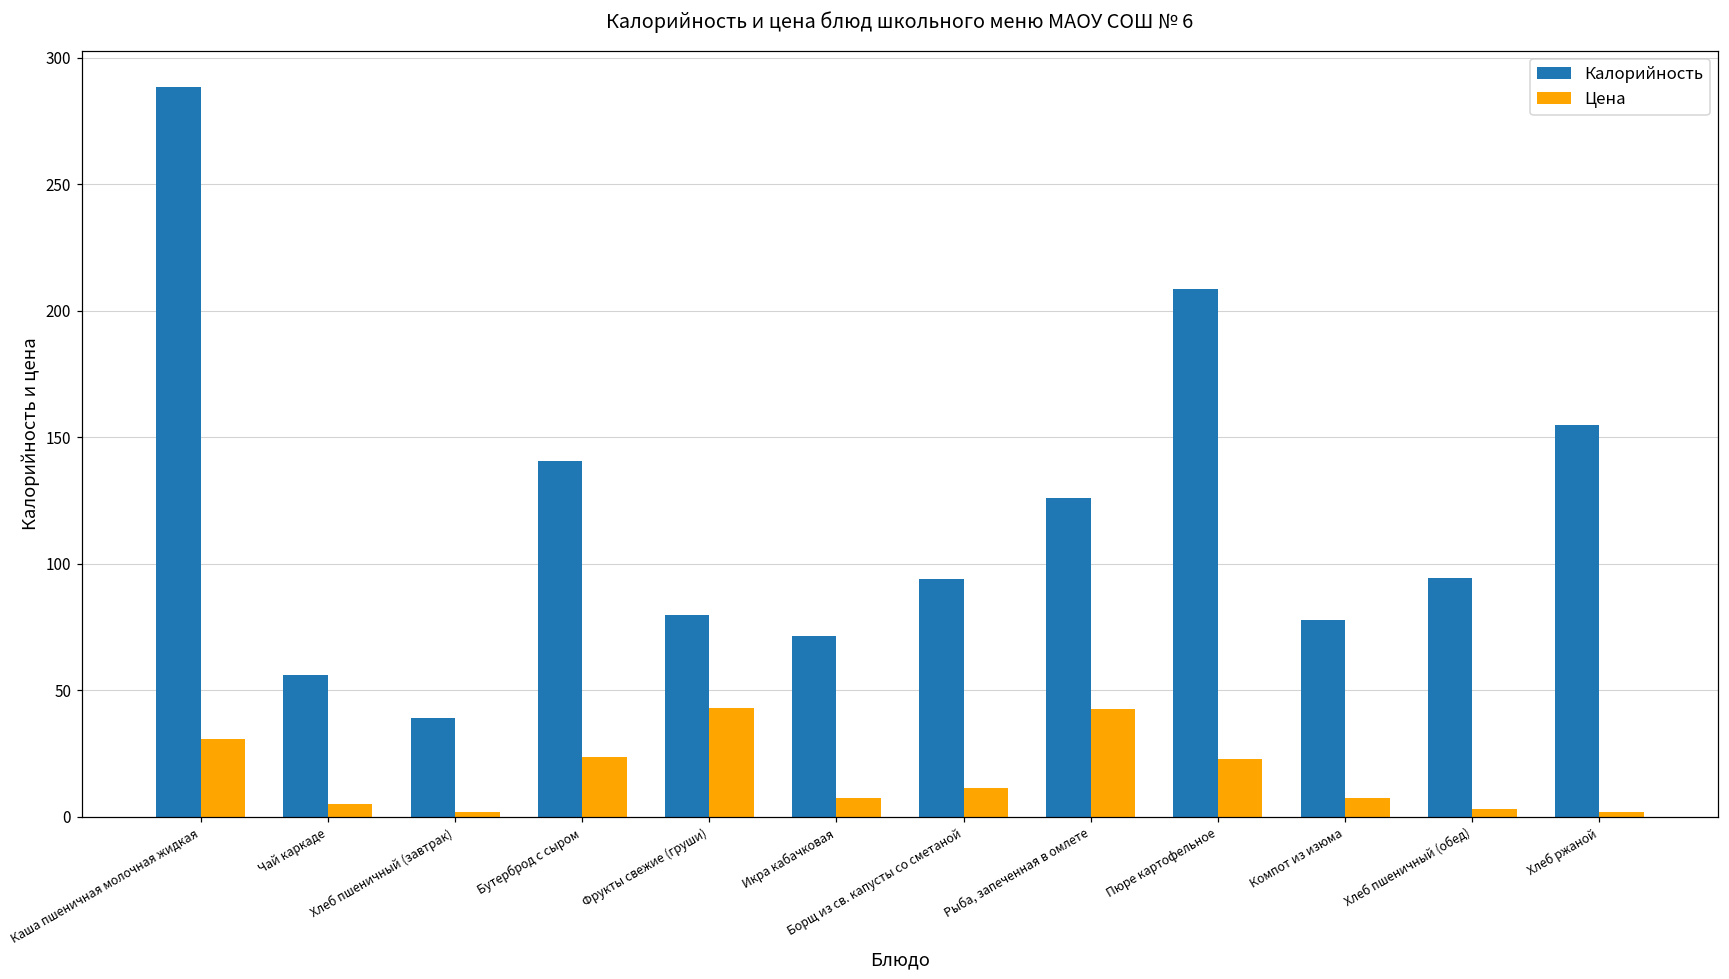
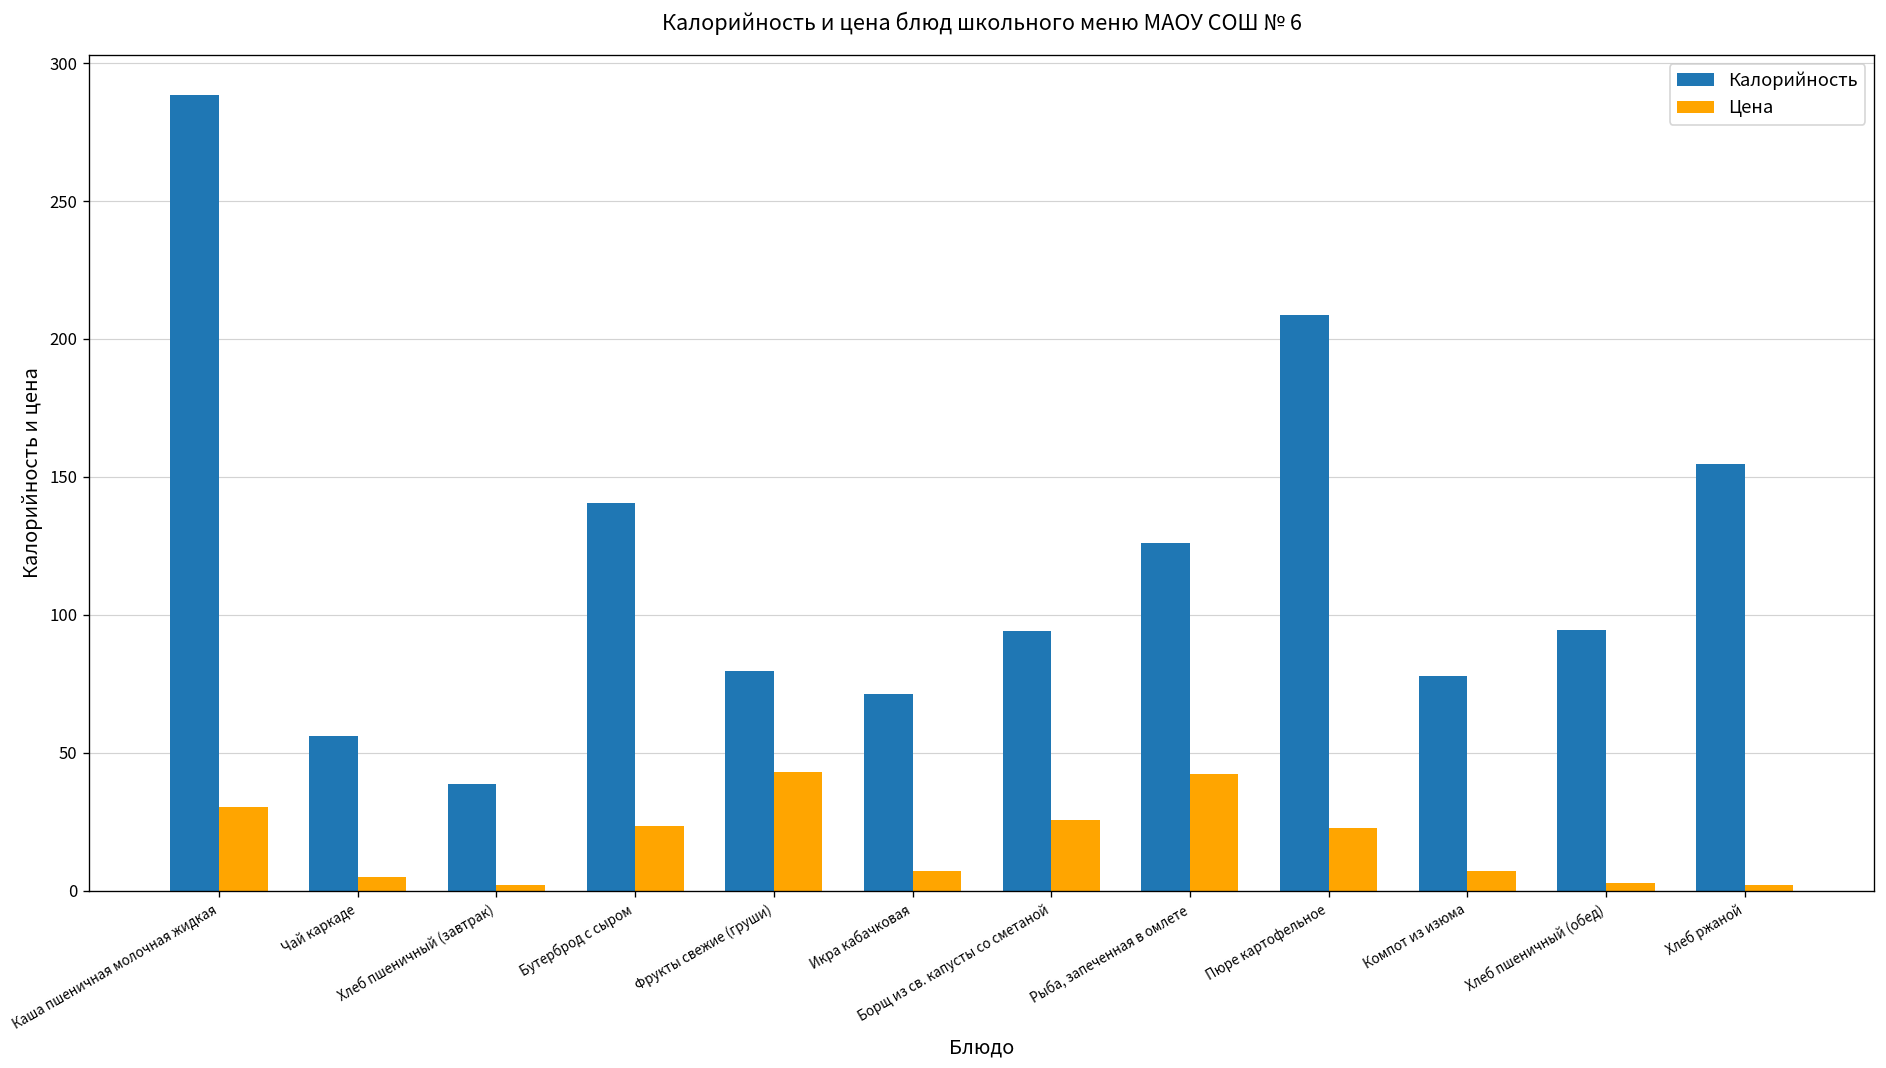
Цена, Борщ из св. капусты со сметаной: 11 -> 26
